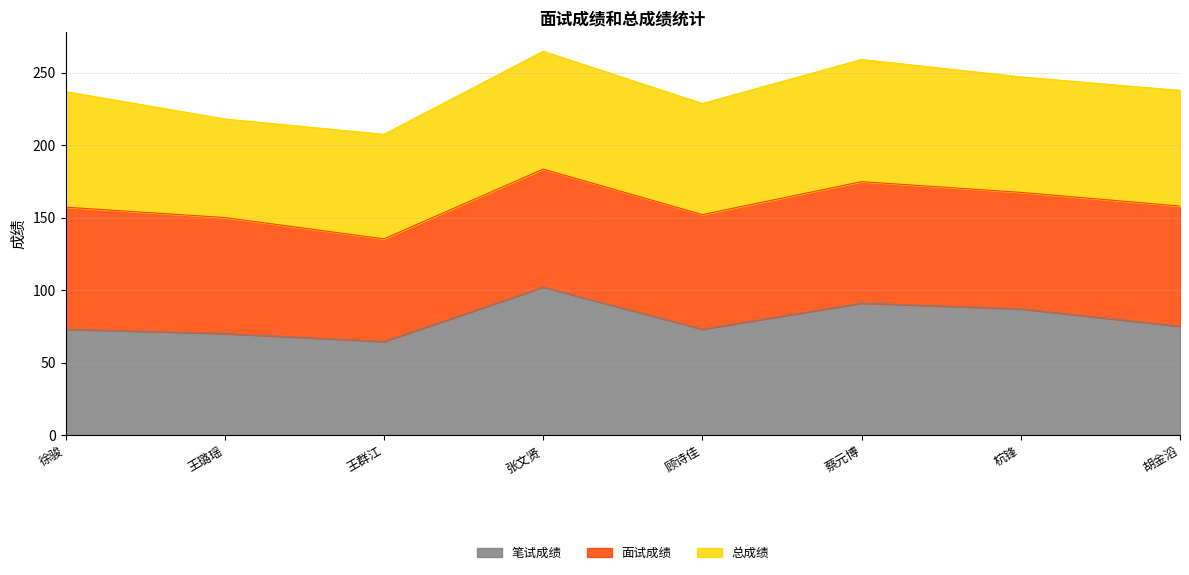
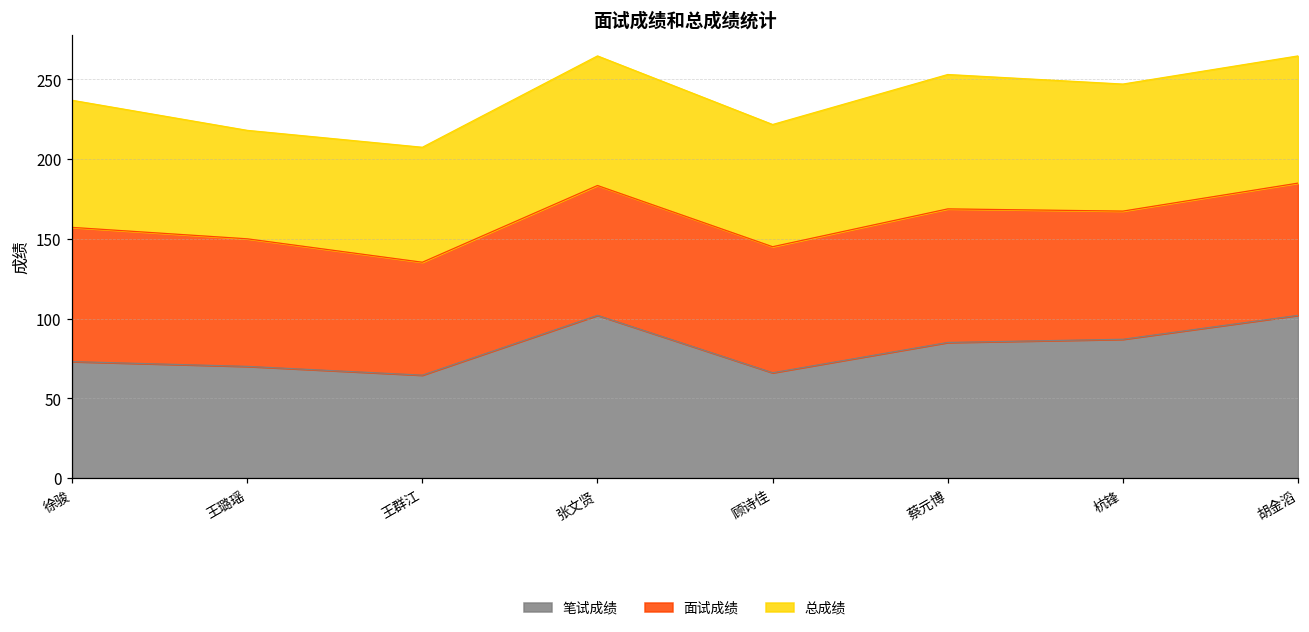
笔试成绩, 顾诗佳: 73 -> 66
笔试成绩, 蔡元博: 91 -> 85
笔试成绩, 胡金滔: 75 -> 102
